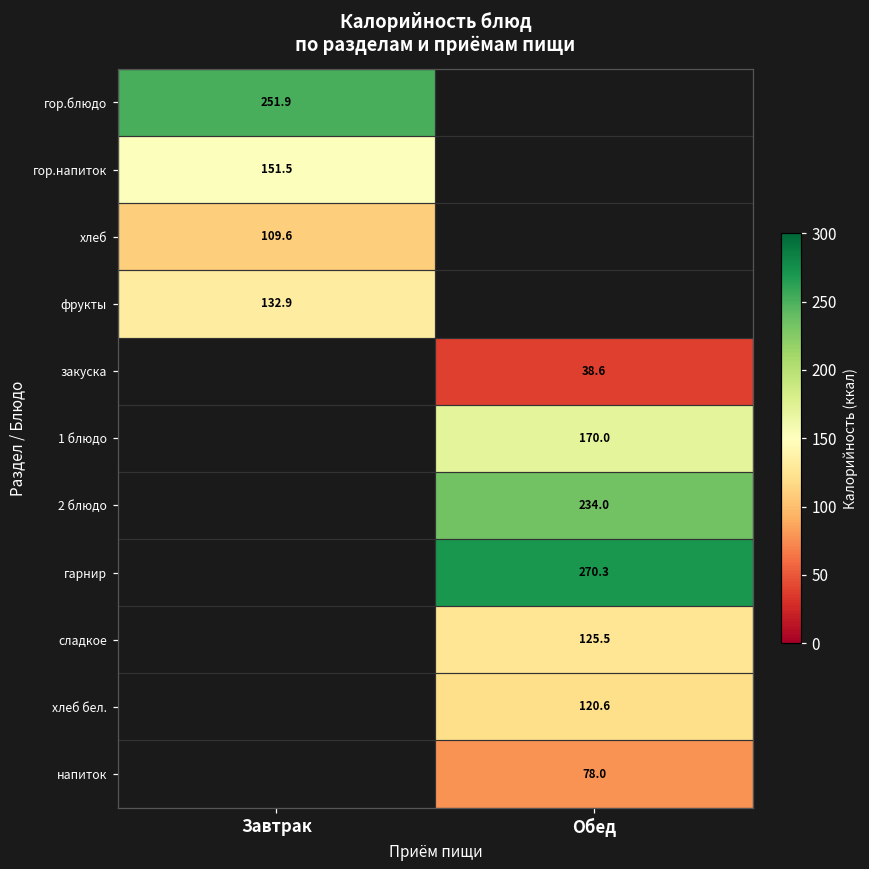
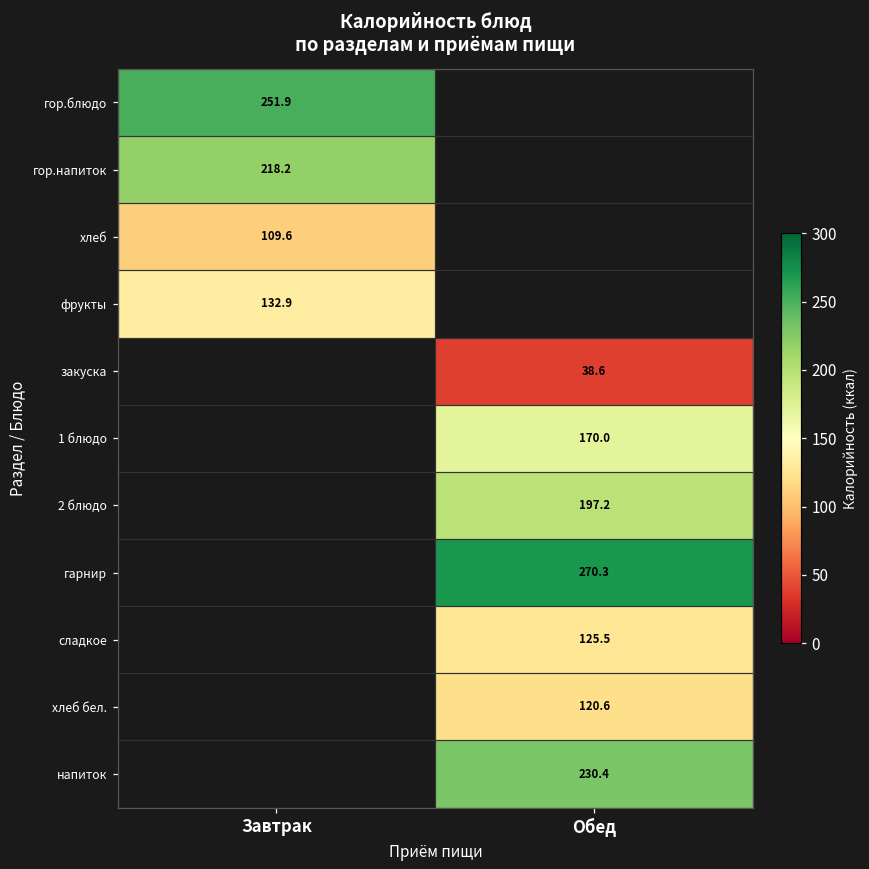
гор.напиток, Завтрак: 151.5 -> 218.2
2 блюдо, Обед: 234.0 -> 197.2
напиток, Обед: 78.0 -> 230.4
